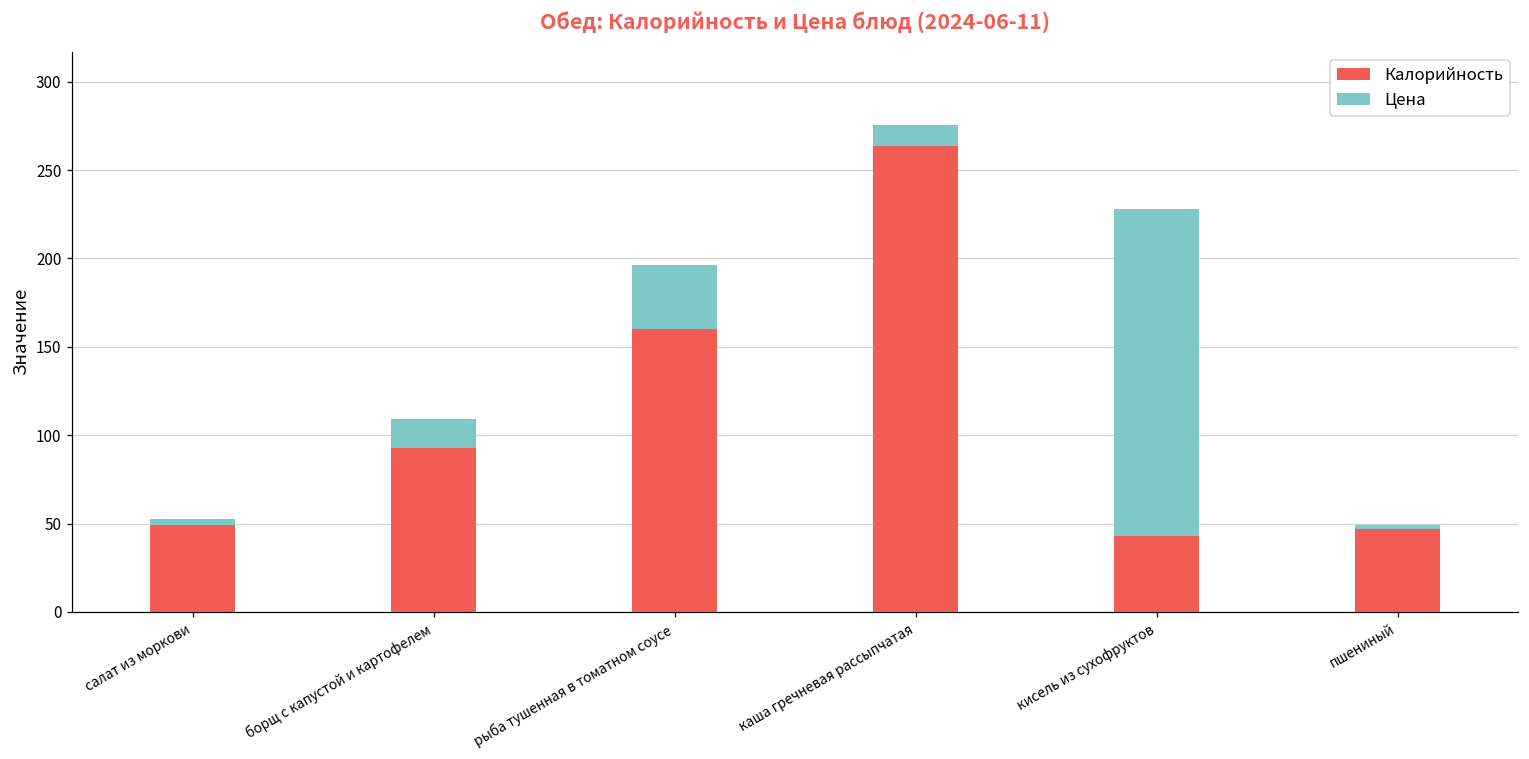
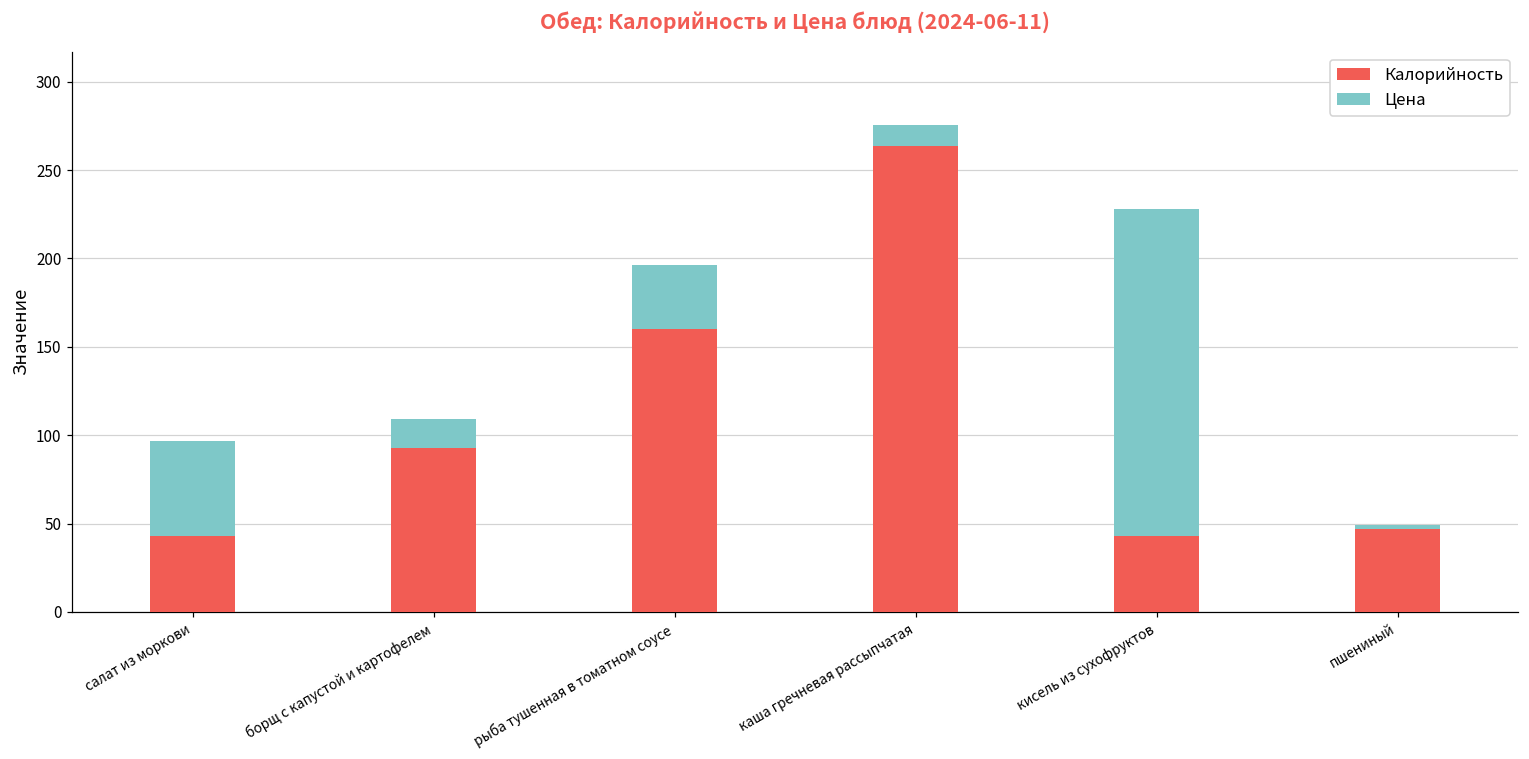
Калорийность, салат из моркови: 49 -> 43
Цена, салат из моркови: 4 -> 54
